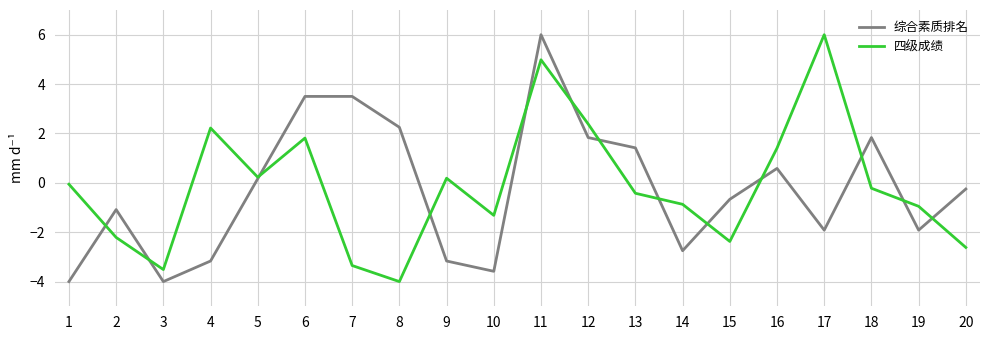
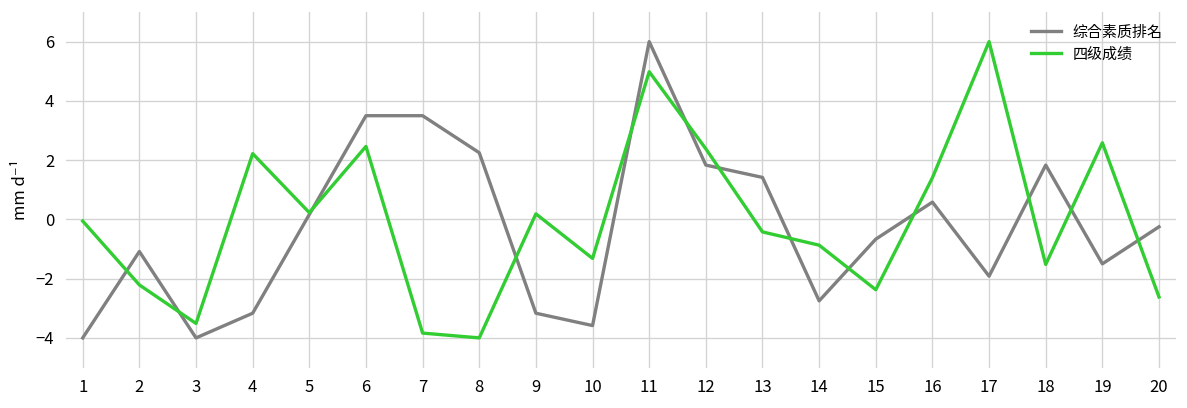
四级成绩, 6: 1.8 -> 2.5
四级成绩, 7: -3.3 -> -3.8
四级成绩, 18: -0.2 -> -1.5
综合素质排名, 19: -1.9 -> -1.5
四级成绩, 19: -1.0 -> 2.6
